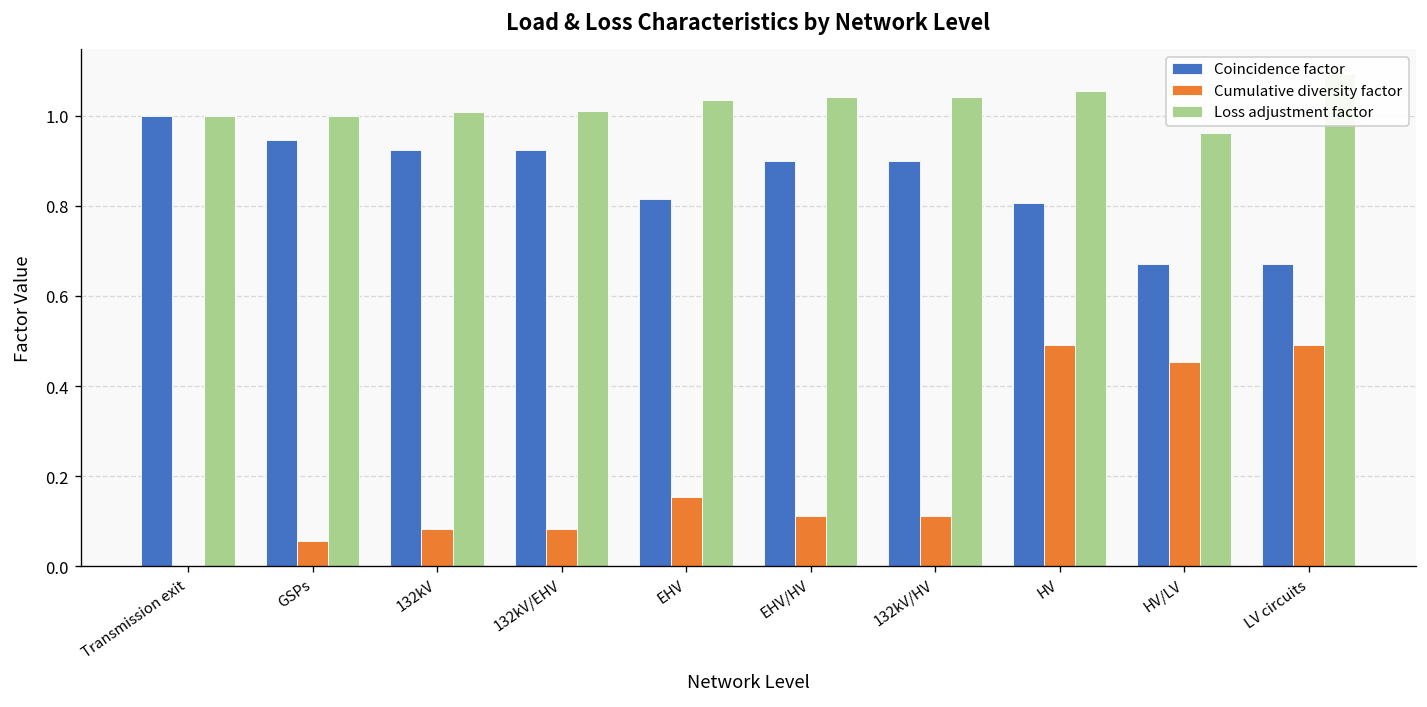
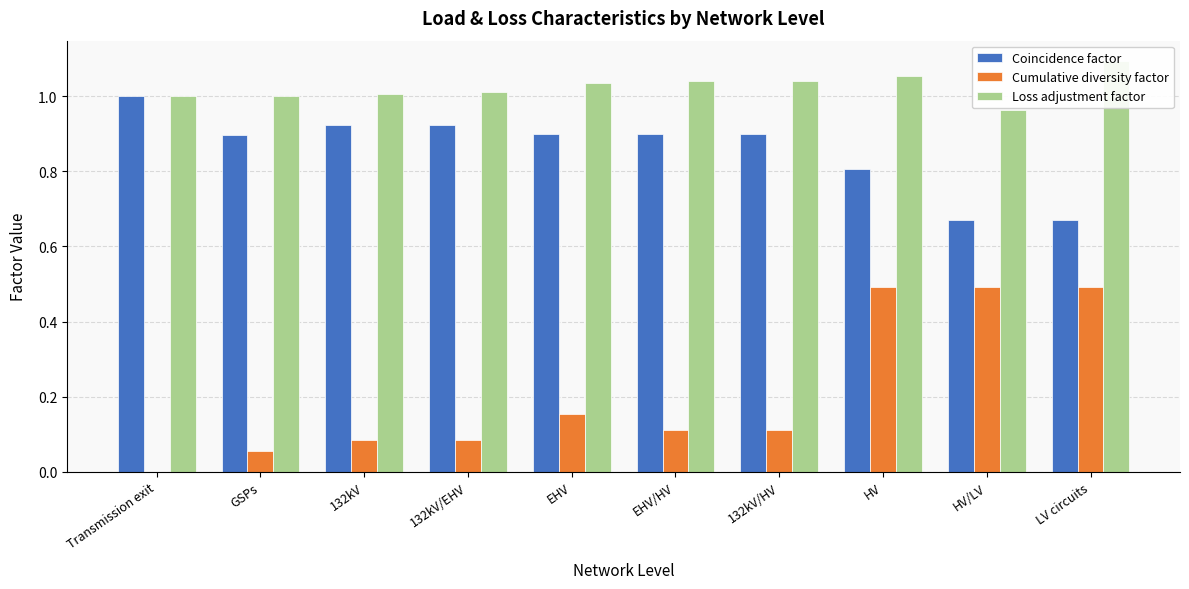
Coincidence factor, GSPs: 0.95 -> 0.90
Coincidence factor, EHV: 0.82 -> 0.90
Cumulative diversity factor, HV/LV: 0.45 -> 0.49
